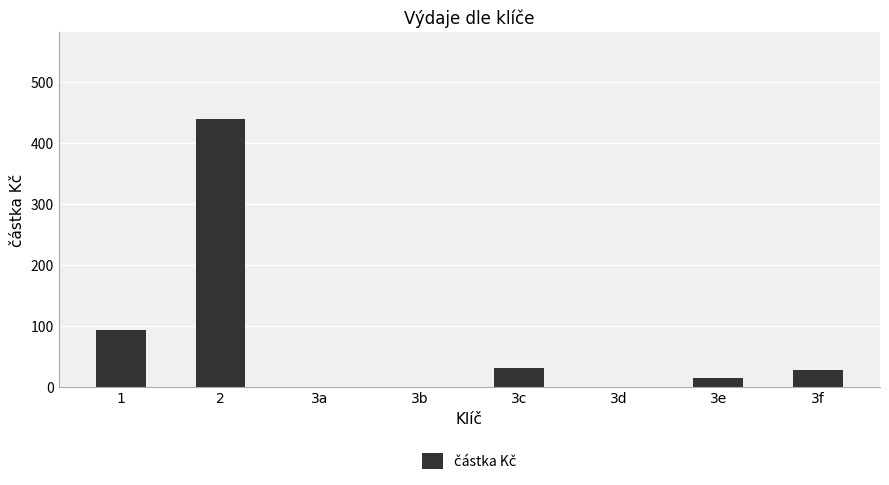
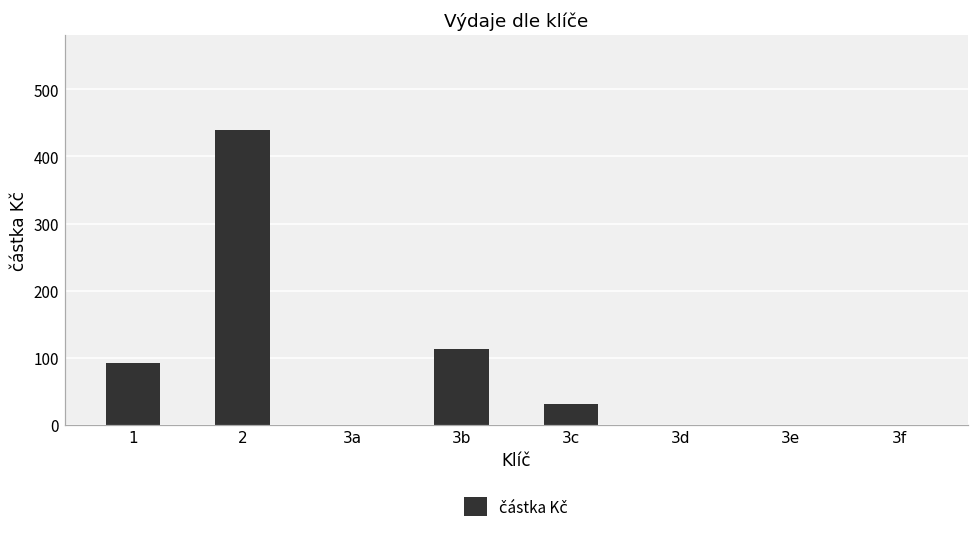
3b: 0 -> 110
3e: 20 -> 0
3f: 30 -> 0
